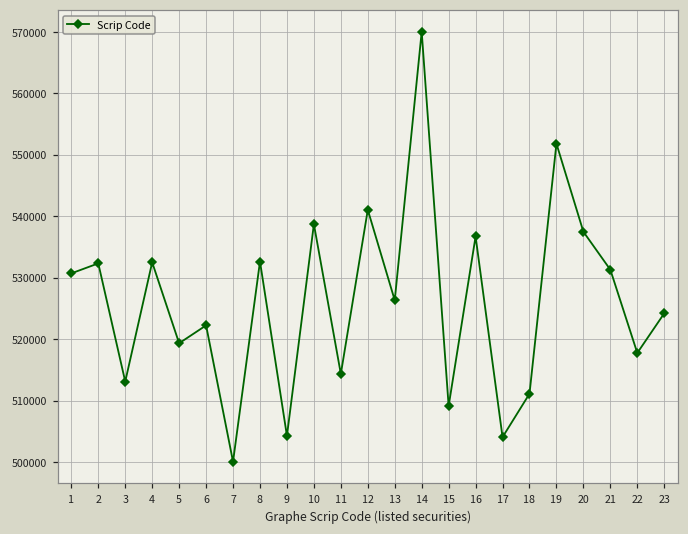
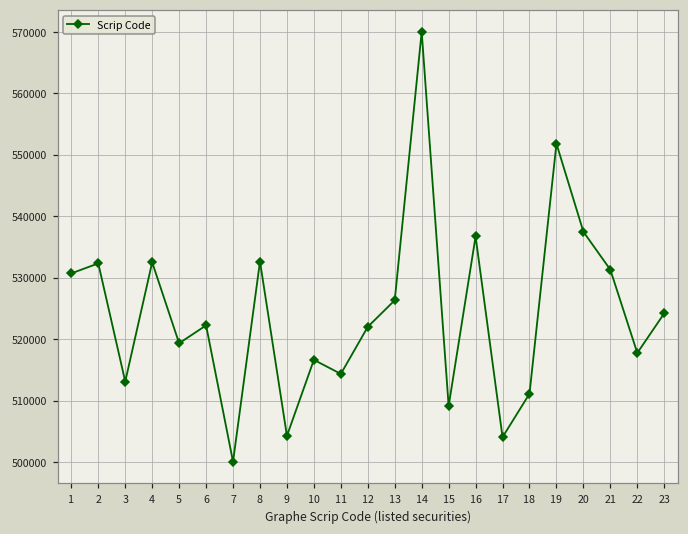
10: 539000 -> 517000
12: 541000 -> 522000
